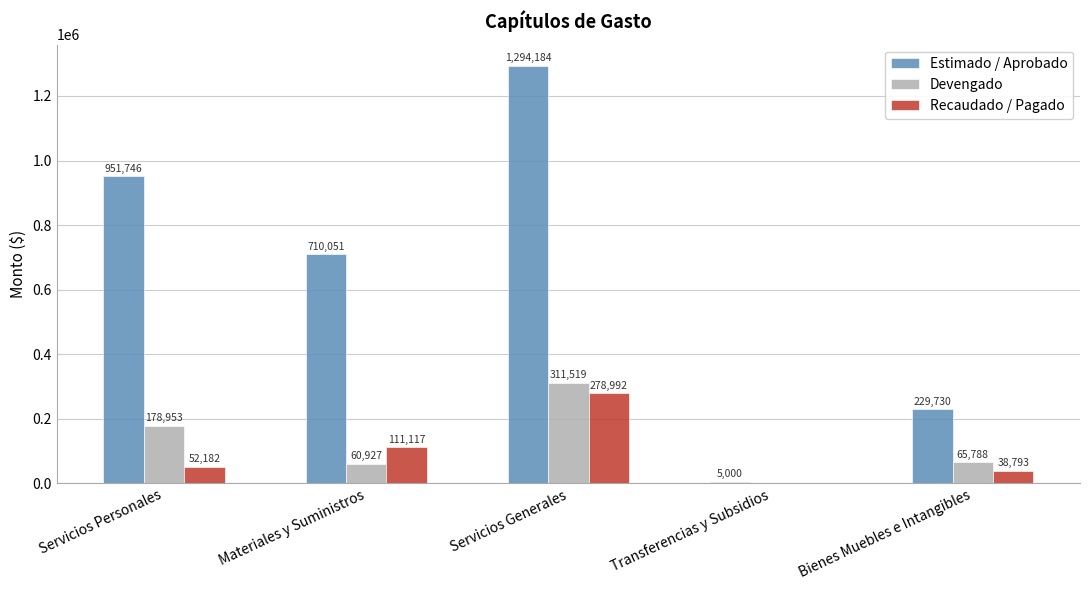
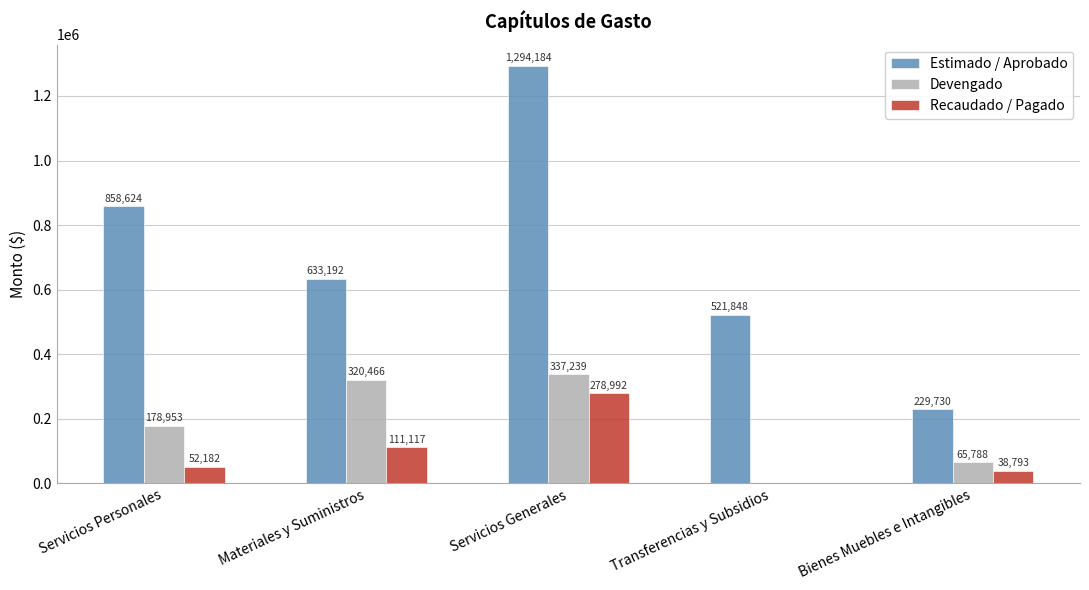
Estimado / Aprobado, Servicios Personales: 951,746 -> 858,624
Estimado / Aprobado, Materiales y Suministros: 710,051 -> 633,192
Devengado, Materiales y Suministros: 60,927 -> 320,466
Devengado, Servicios Generales: 311,519 -> 337,239
Estimado / Aprobado, Transferencias y Subsidios: 5,000 -> 521,848
